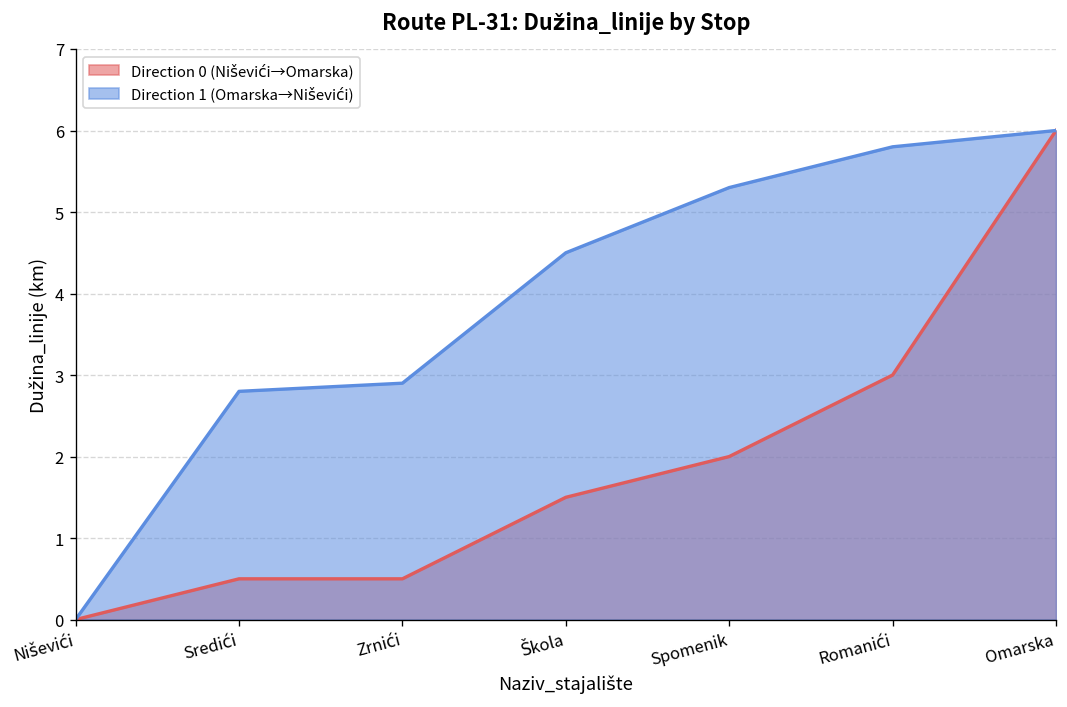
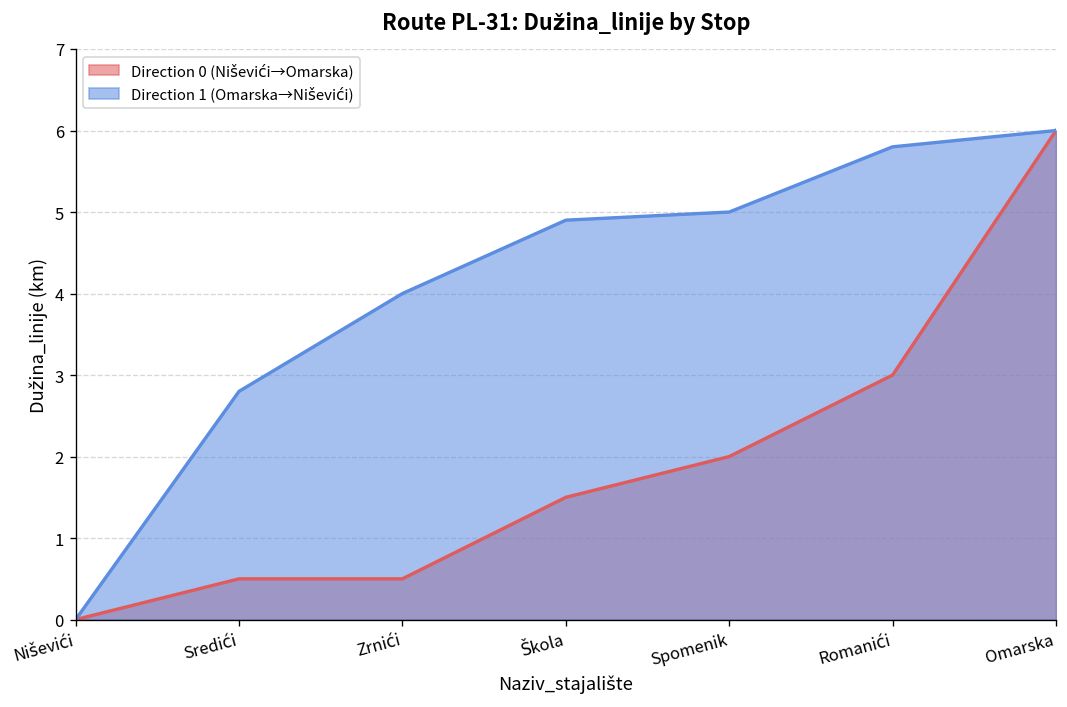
Direction 1 (Omarska→Niševići), Zrnići: 2.9 -> 4.0
Direction 1 (Omarska→Niševići), Škola: 4.5 -> 4.9
Direction 1 (Omarska→Niševići), Spomenik: 5.3 -> 5.0
